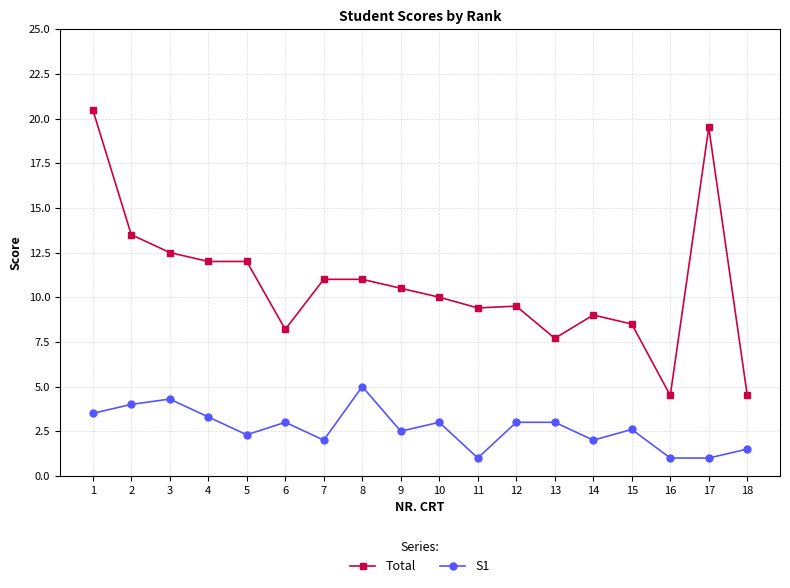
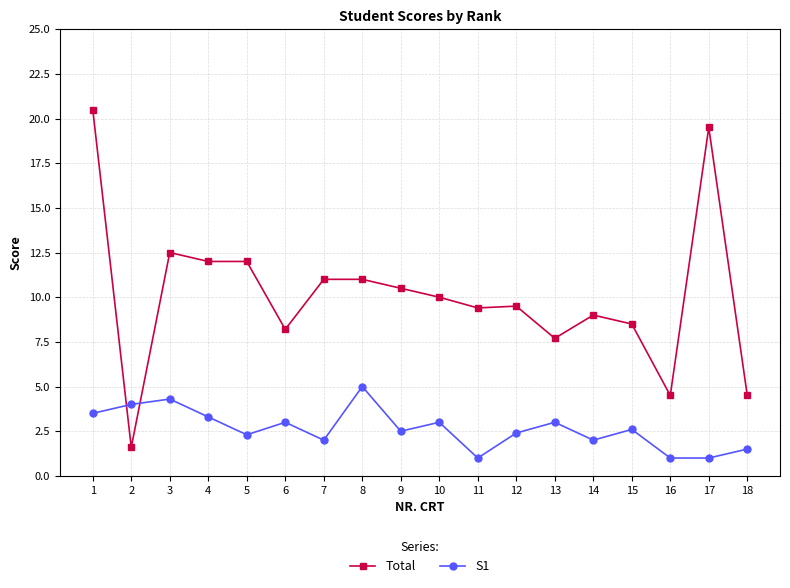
Total, 2: 13.5 -> 1.6
S1, 12: 3.0 -> 2.4
